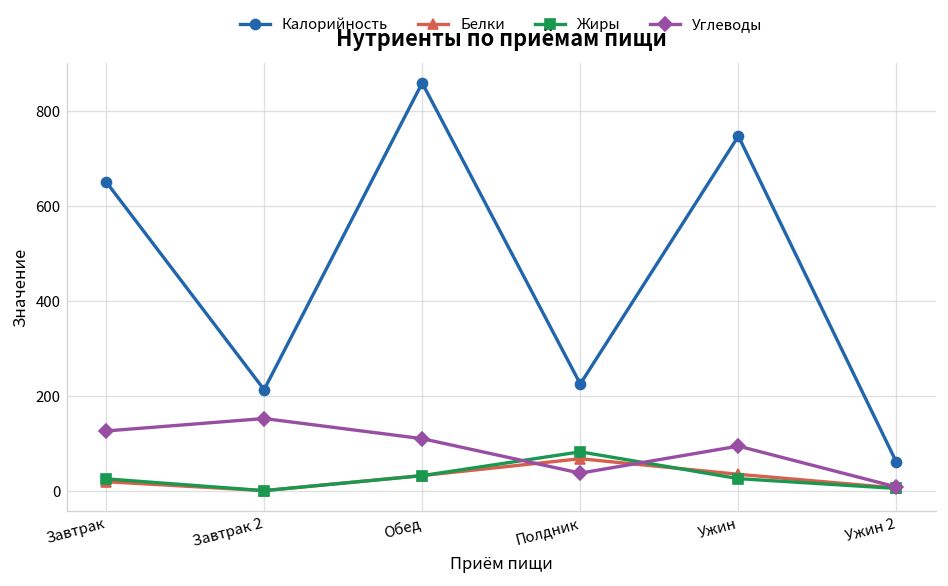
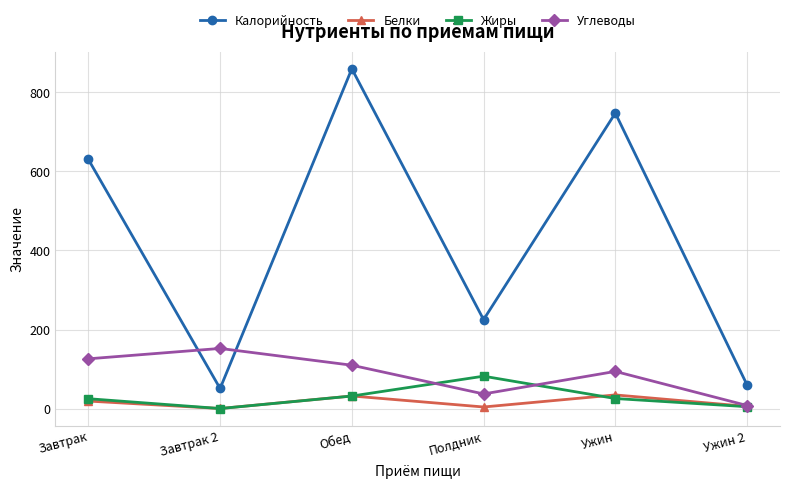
Калорийность, Завтрак: 650 -> 630
Калорийность, Завтрак 2: 210 -> 50
Белки, Полдник: 70 -> 0
